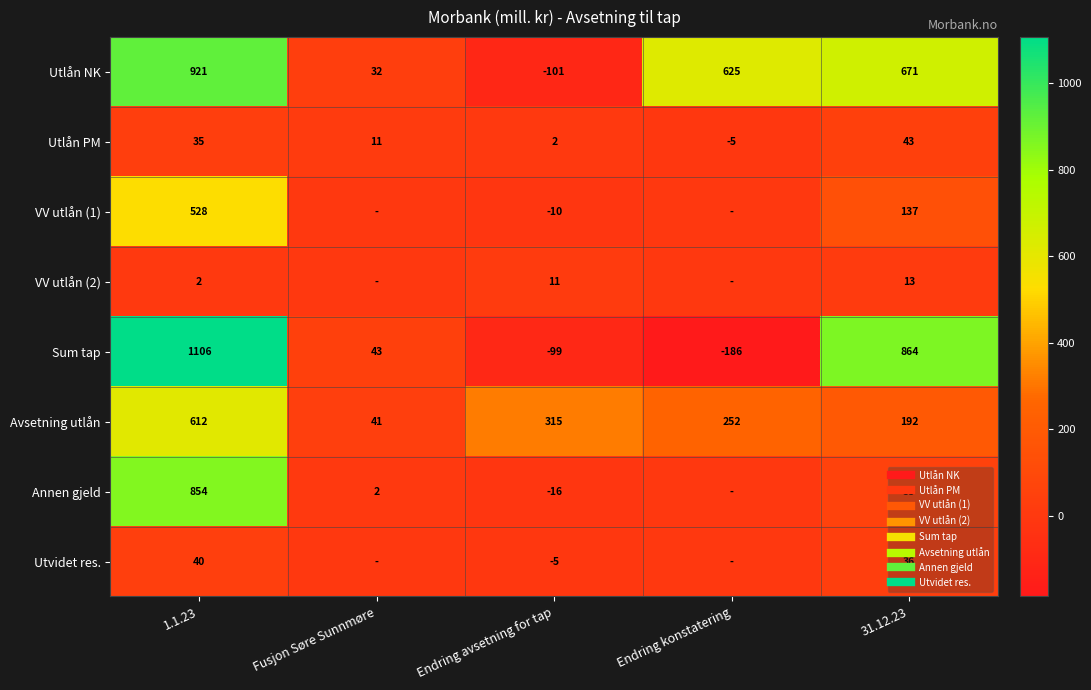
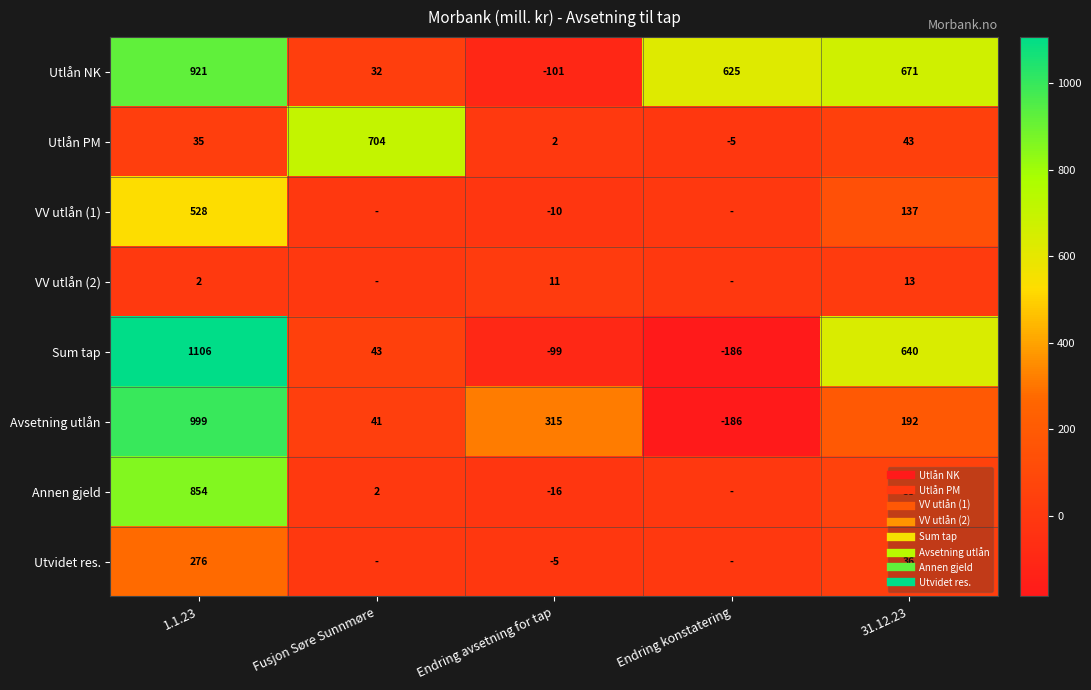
Utlån PM, Fusjon Søre Sunnmøre: 11 -> 704
Sum tap, 31.12.23: 864 -> 640
Avsetning utlån, 1.1.23: 612 -> 999
Avsetning utlån, Endring konstatering: 252 -> -186
Utvidet res., 1.1.23: 40 -> 276
